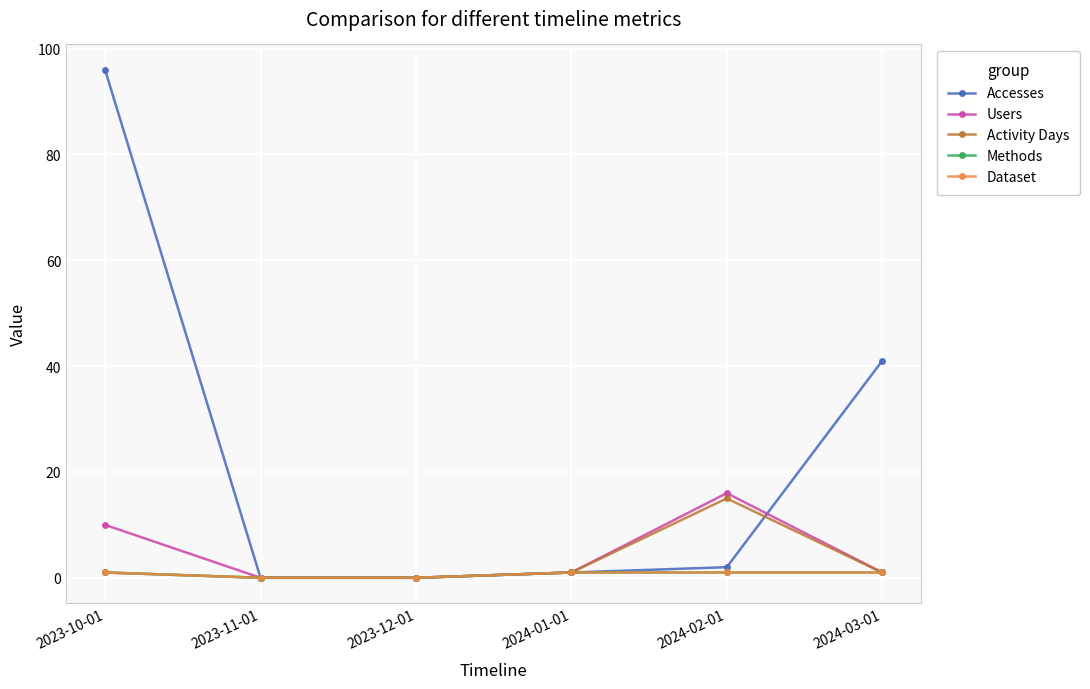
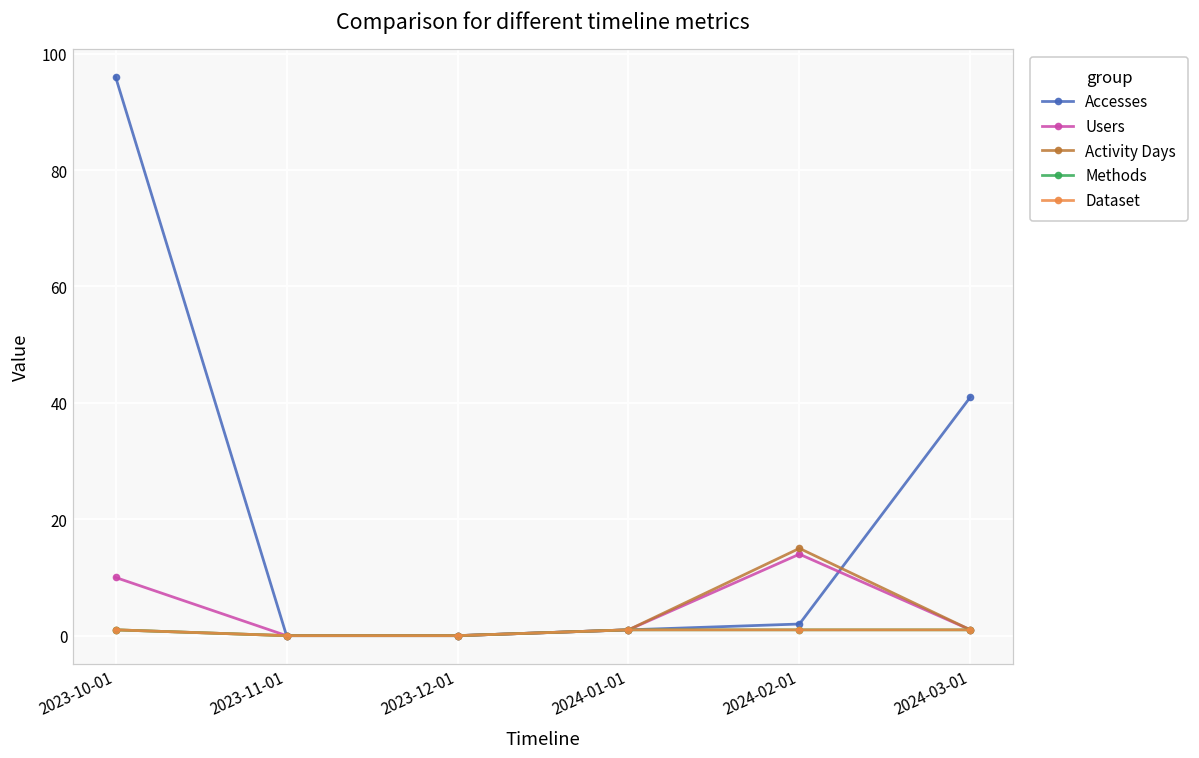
Users, 2024-02-01: 16 -> 14
